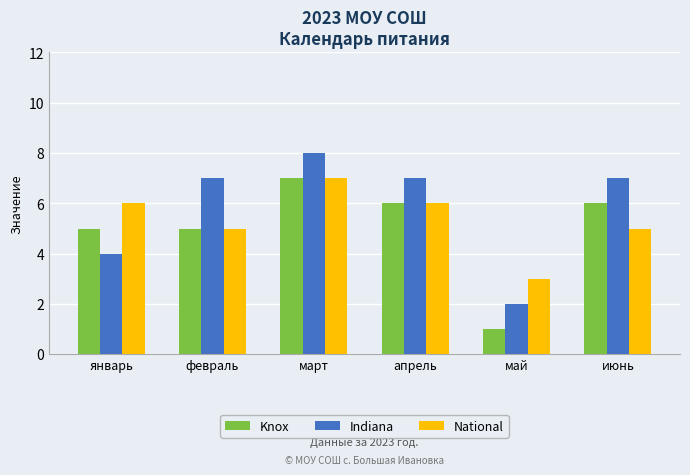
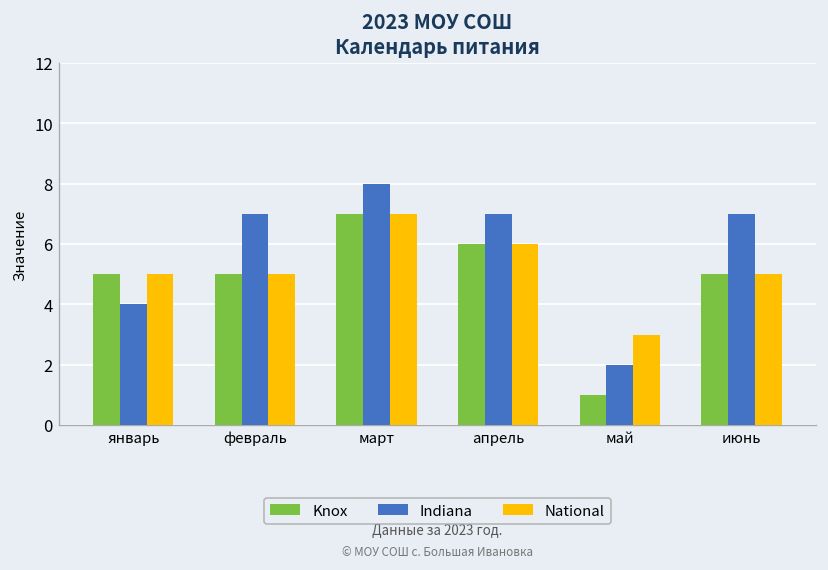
National, январь: 6 -> 5
Knox, июнь: 6 -> 5
